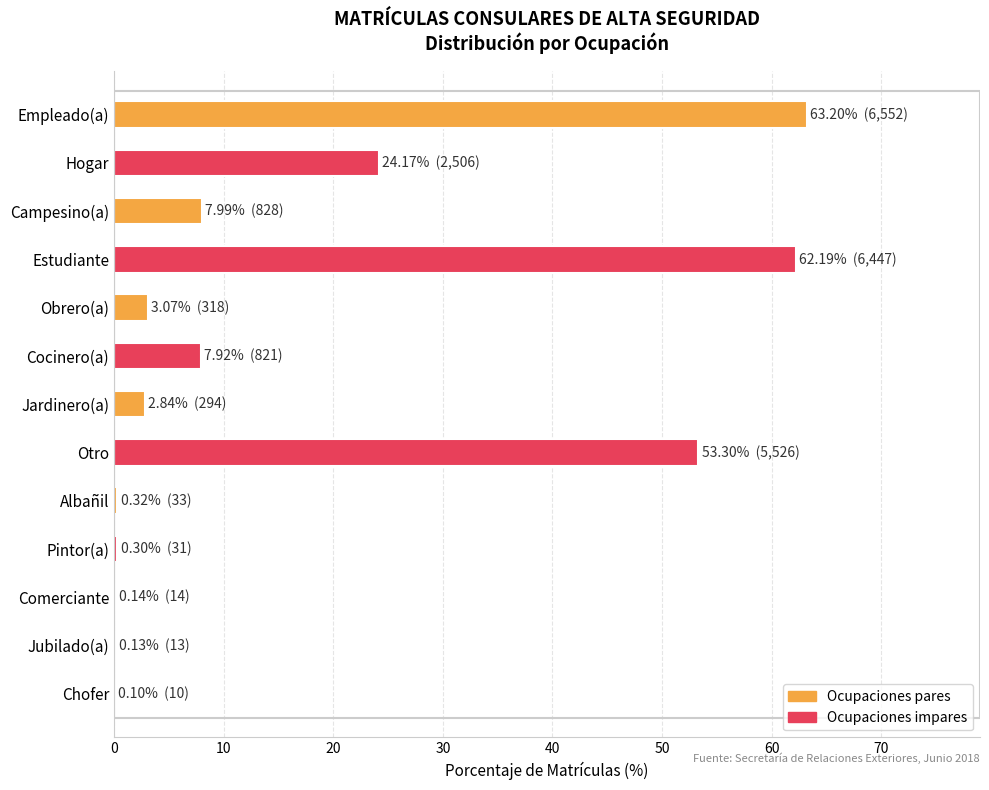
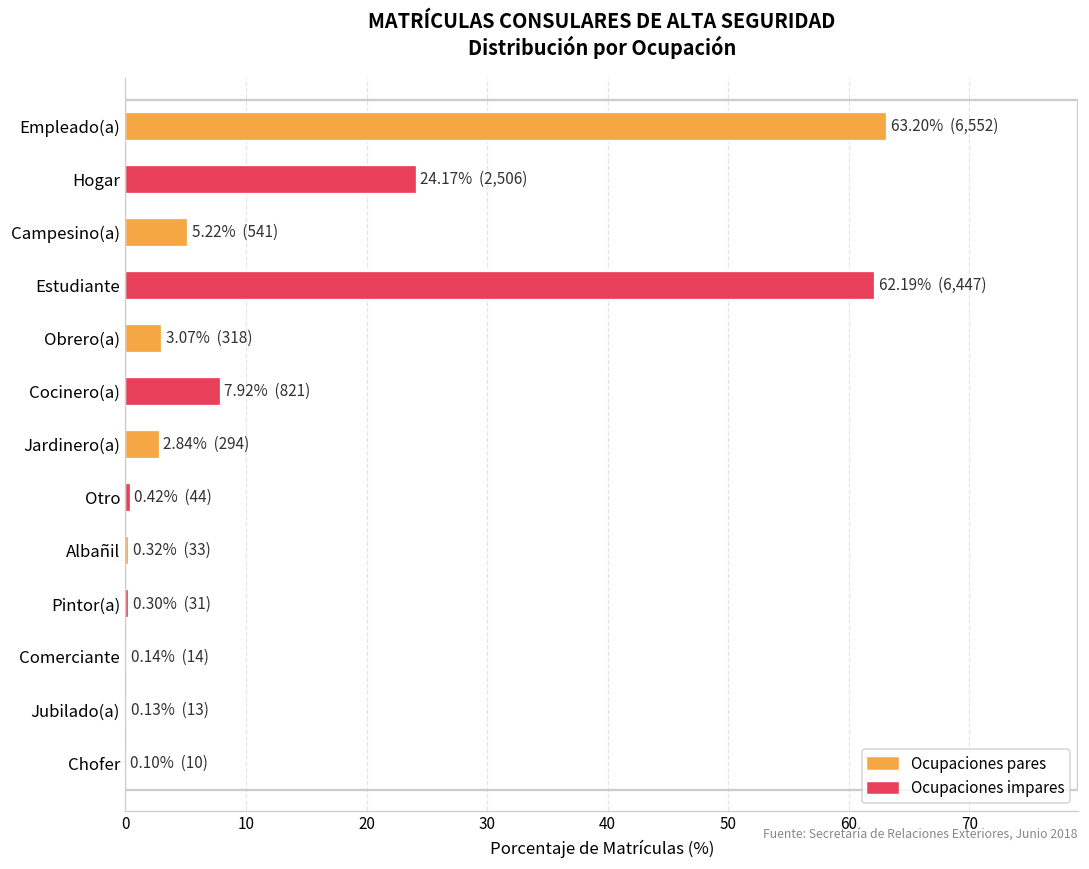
Campesino(a): 7.99% (828) -> 5.22% (541)
Otro: 53.30% (5,526) -> 0.42% (44)
